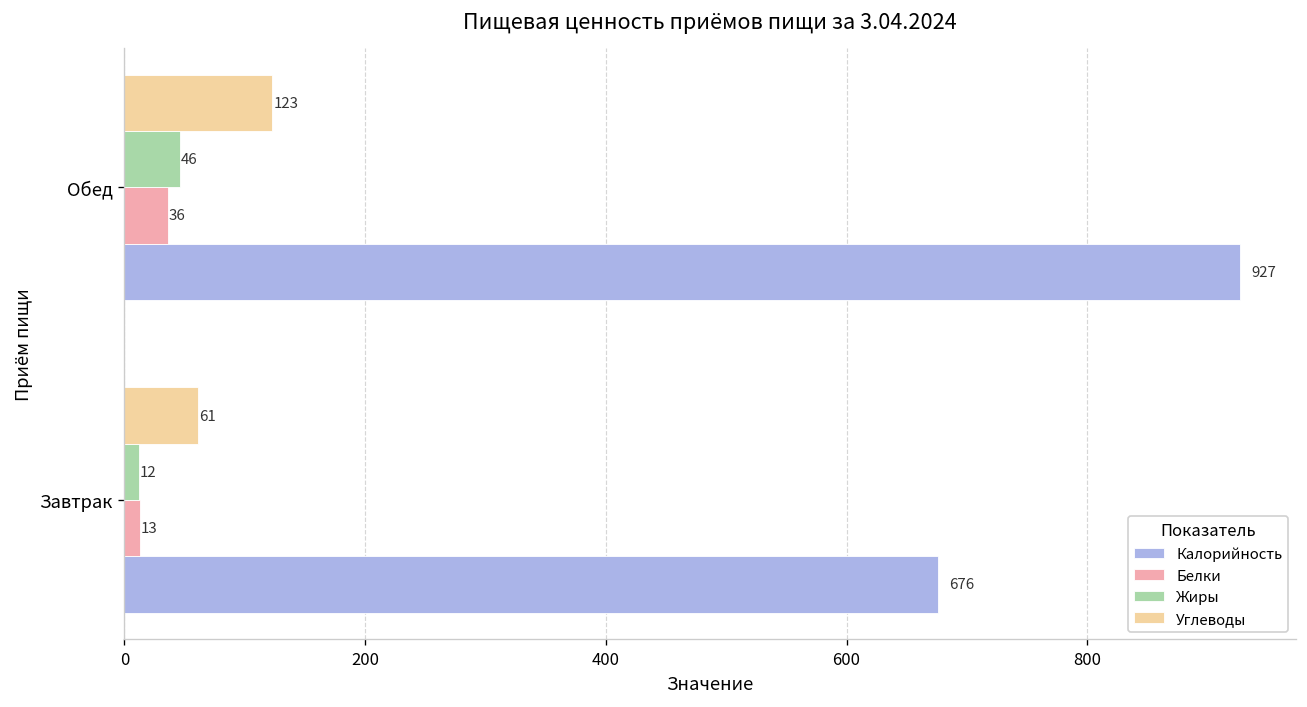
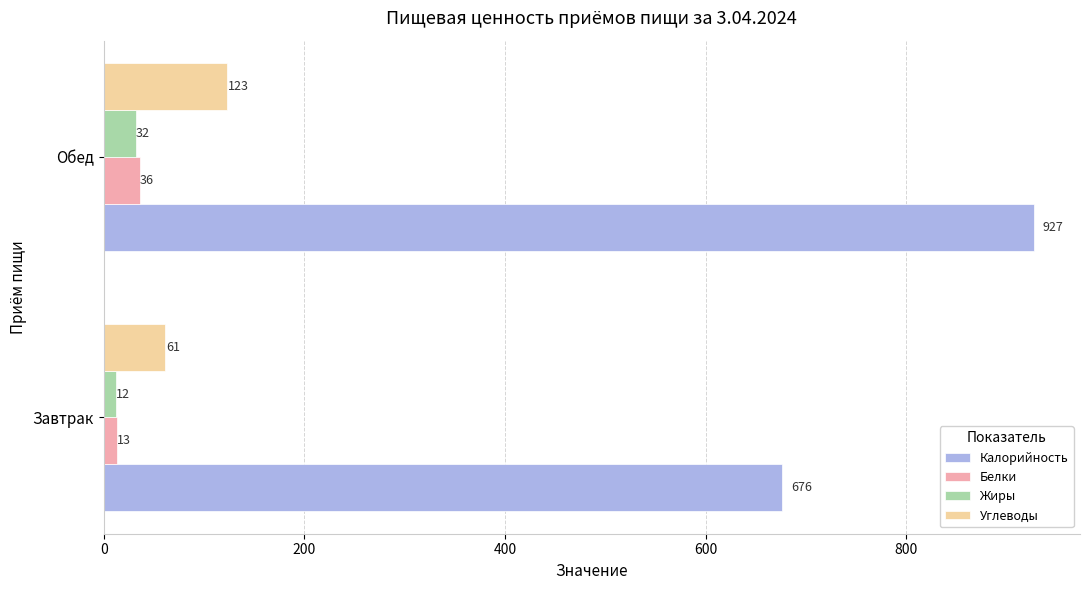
Жиры, Обед: 46 -> 32
